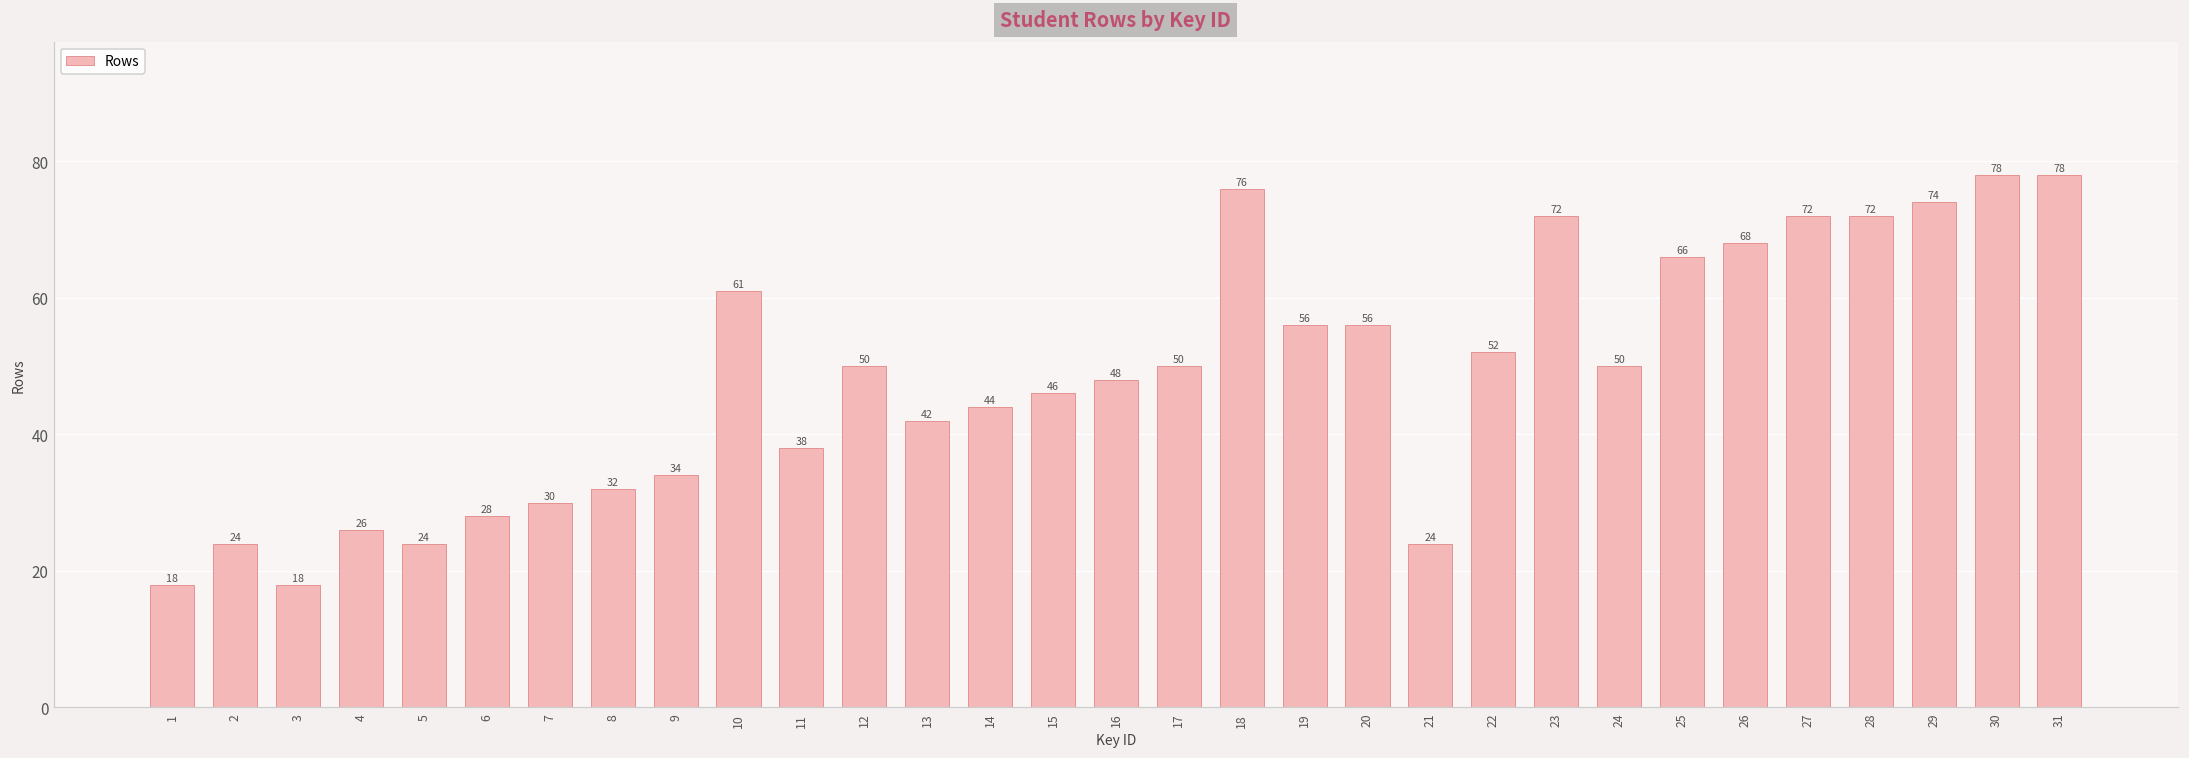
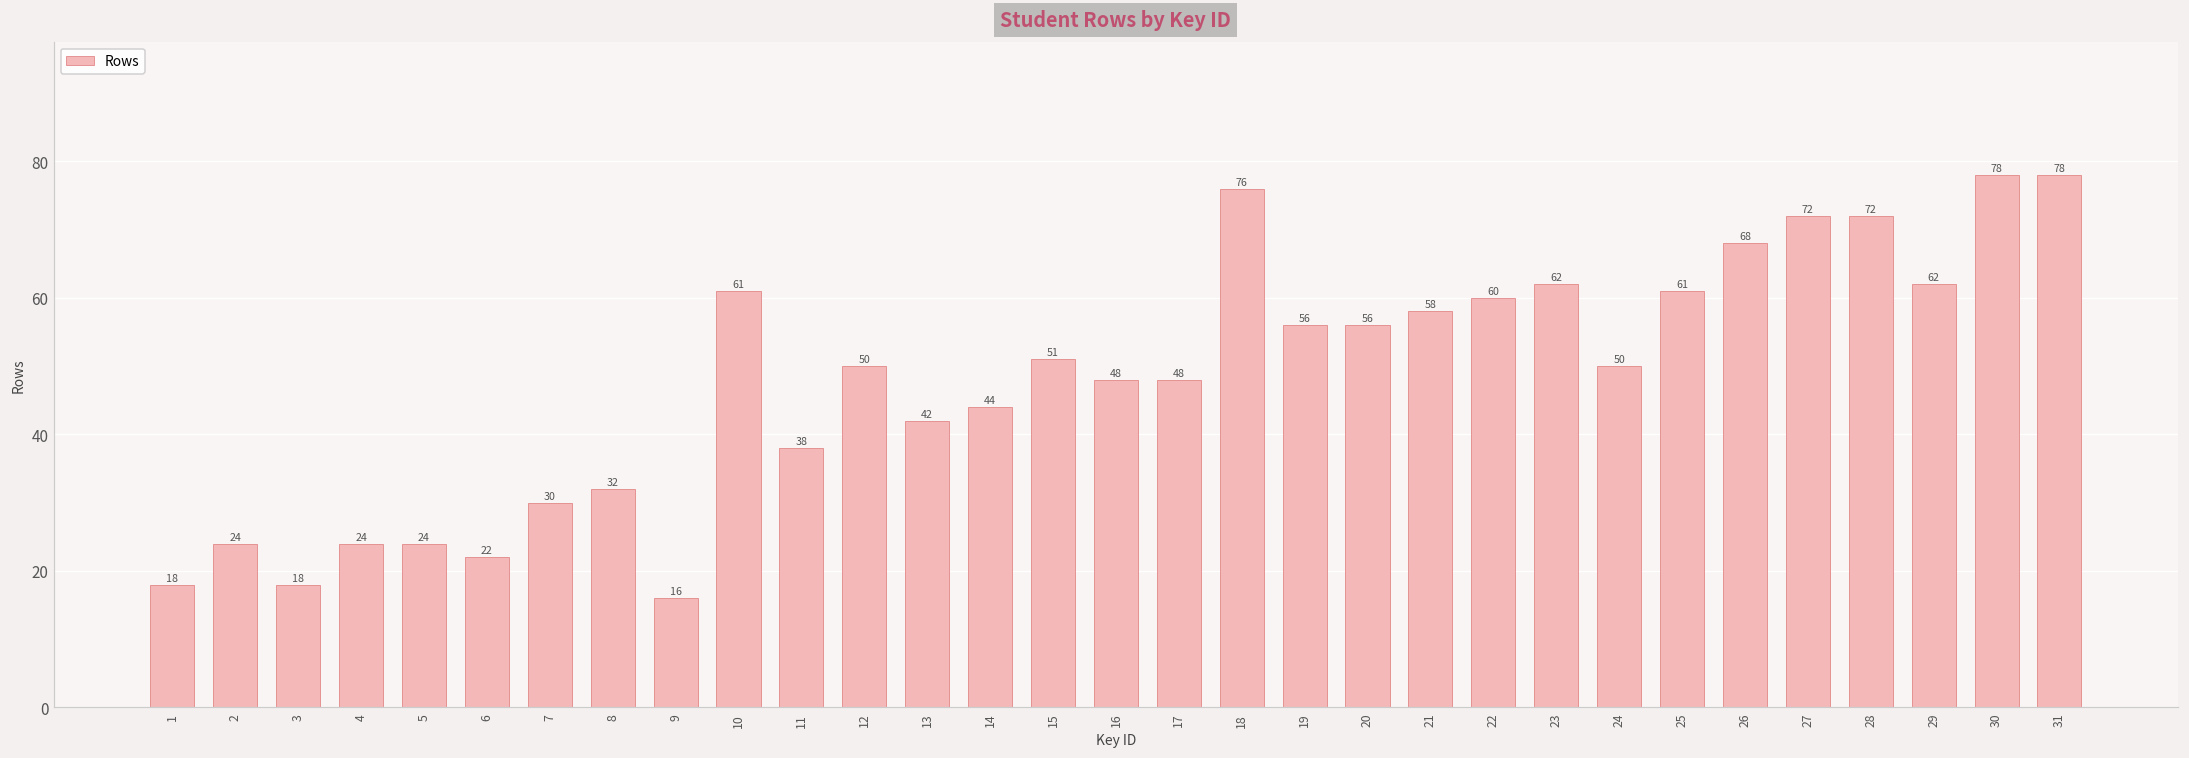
4: 26 -> 24
6: 28 -> 22
9: 34 -> 16
15: 46 -> 51
17: 50 -> 48
21: 24 -> 58
22: 52 -> 60
23: 72 -> 62
25: 66 -> 61
29: 74 -> 62
